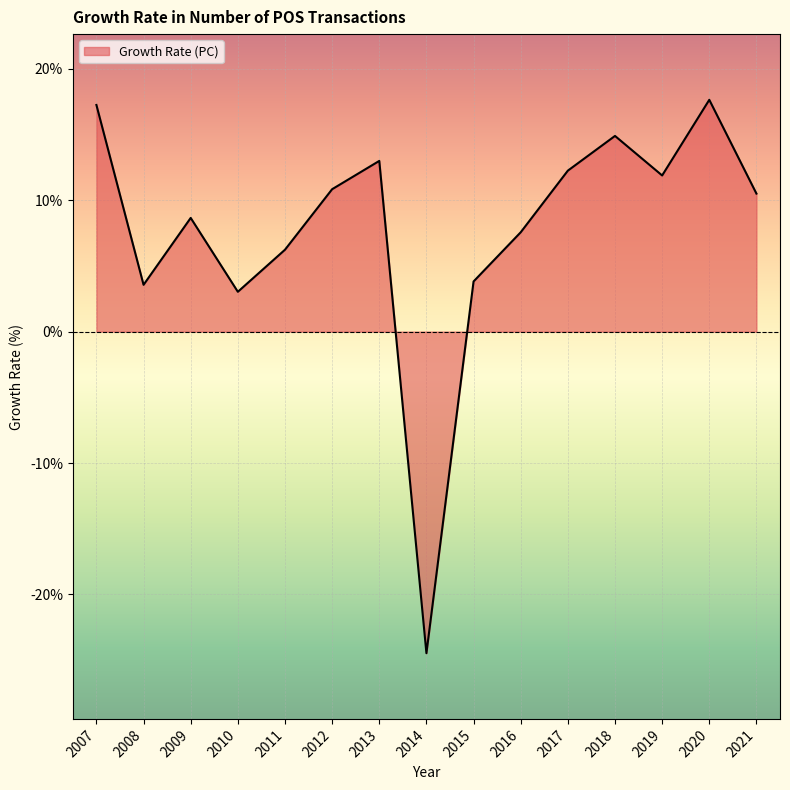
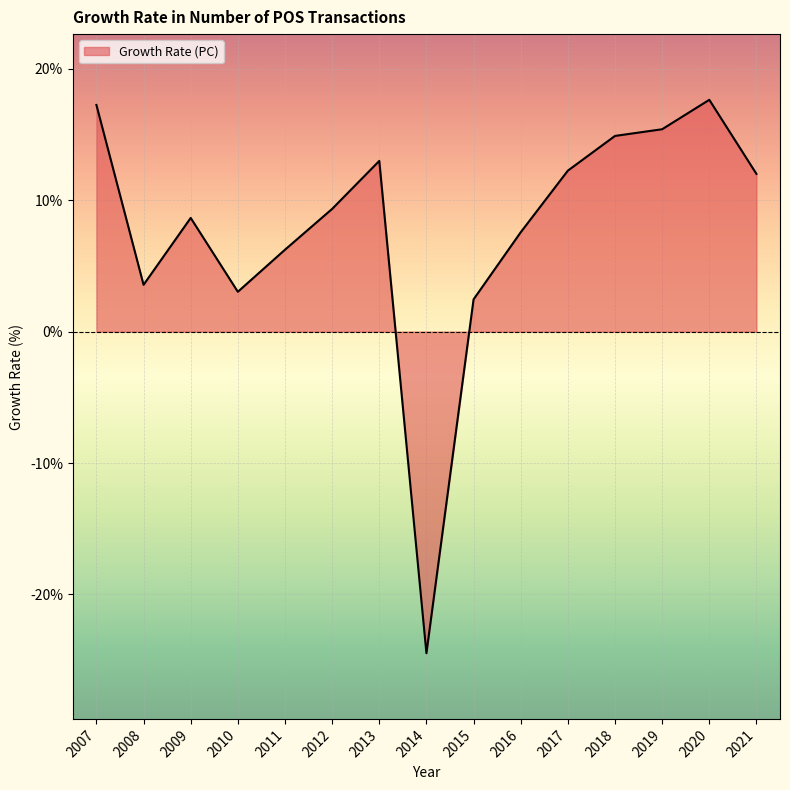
Growth Rate (PC), 2012: 10.8% -> 9.3%
Growth Rate (PC), 2015: 3.8% -> 2.5%
Growth Rate (PC), 2019: 11.9% -> 15.4%
Growth Rate (PC), 2021: 10.5% -> 12.0%
